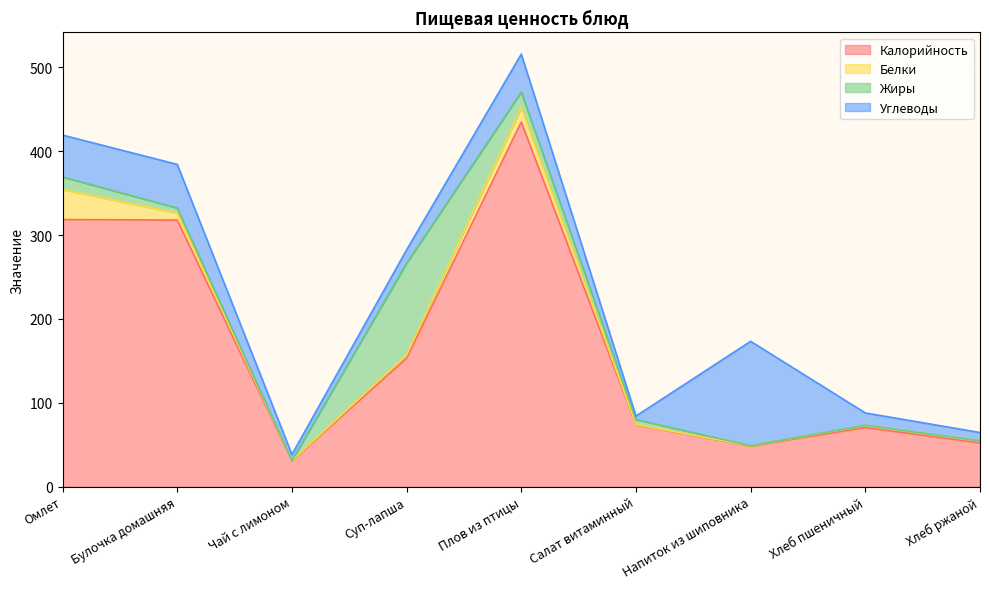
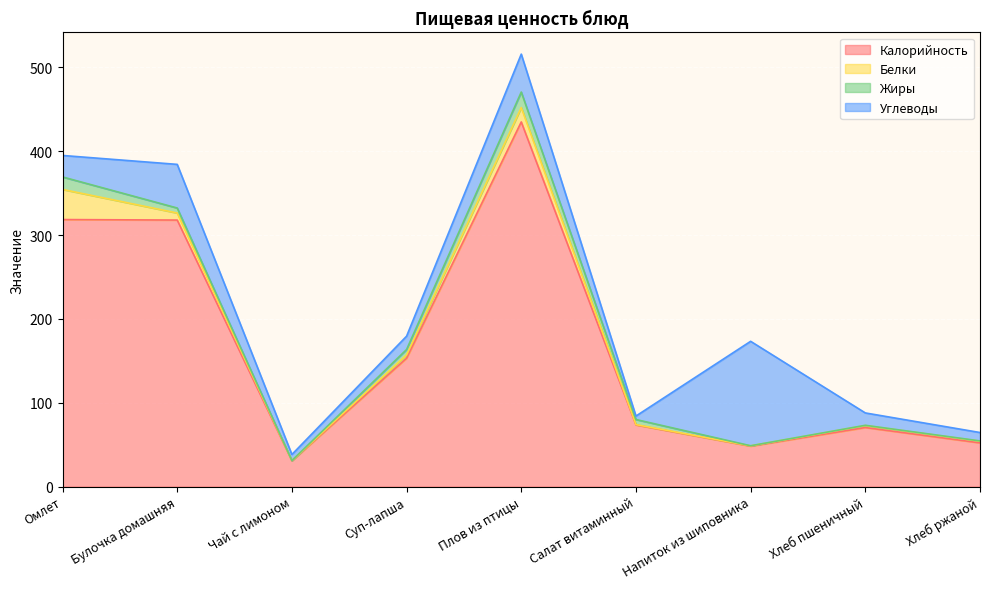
Углеводы, Омлет: 50 -> 30
Жиры, Суп-лапша: 110 -> 10
